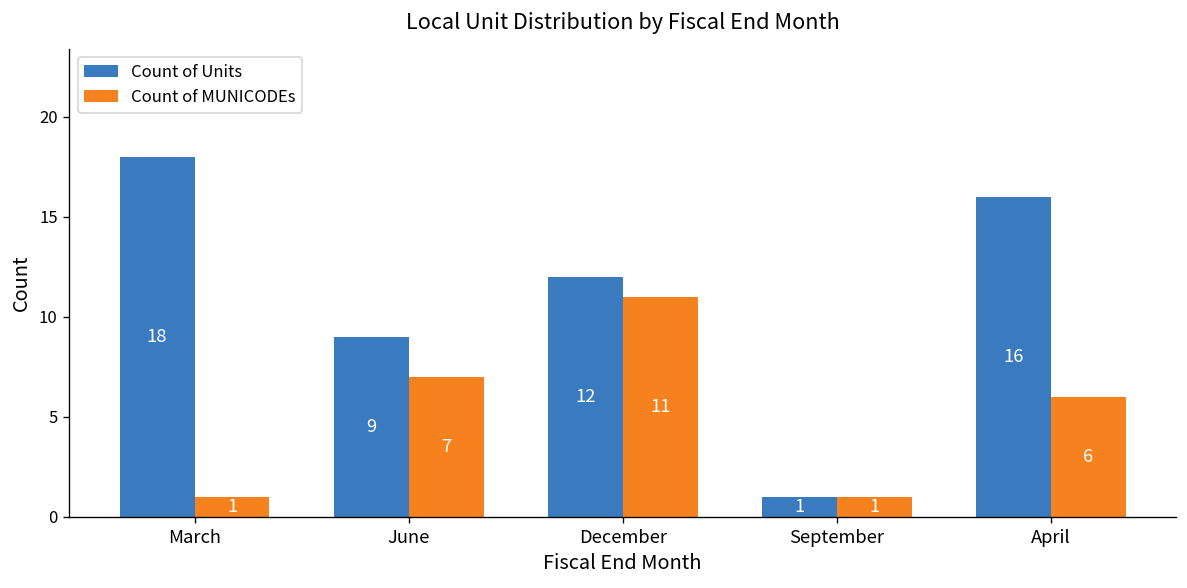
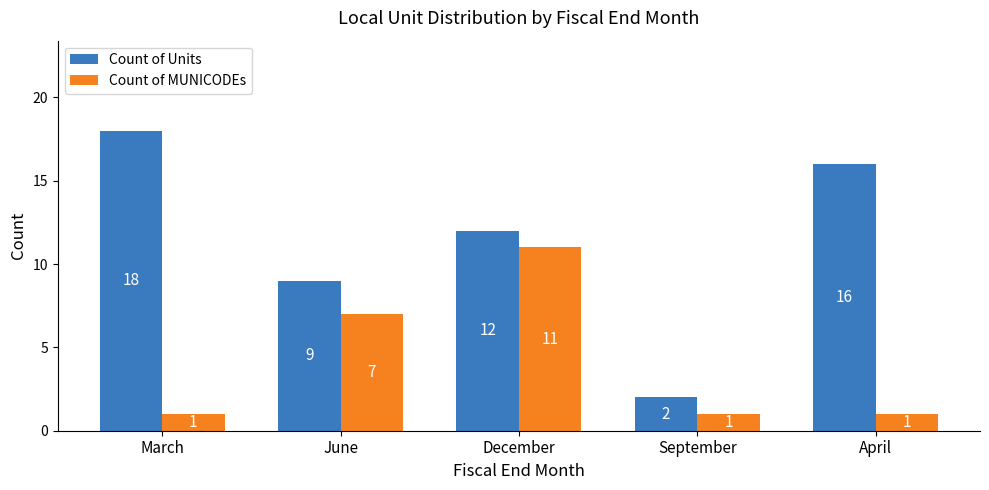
Count of Units, September: 1 -> 2
Count of MUNICODEs, April: 6 -> 1
